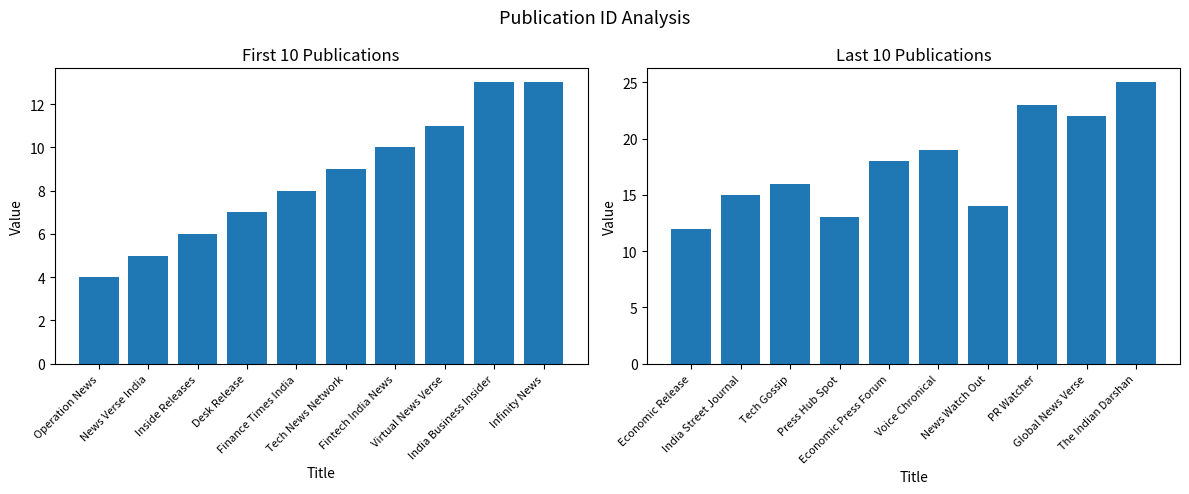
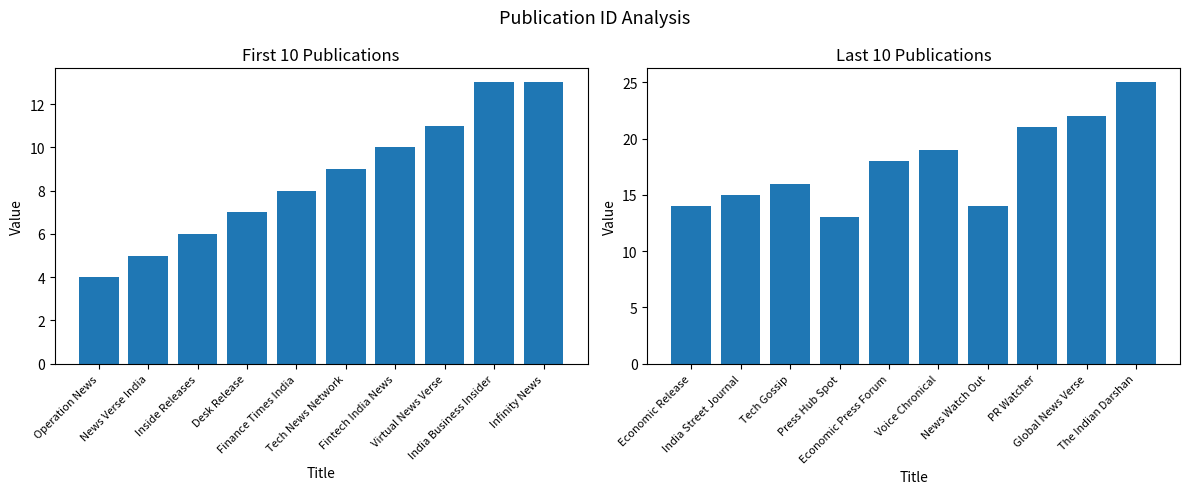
Last 10 Publications, Economic Release: 12 -> 14
Last 10 Publications, PR Watcher: 23 -> 21
